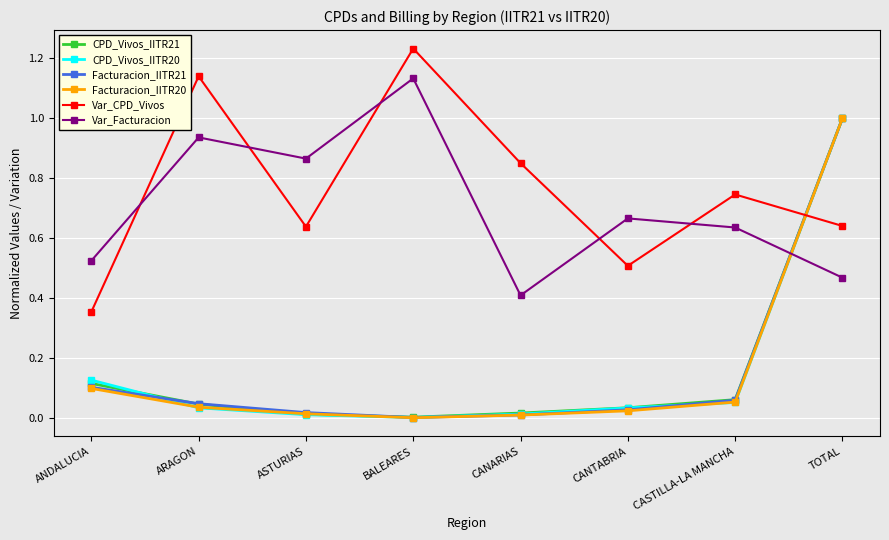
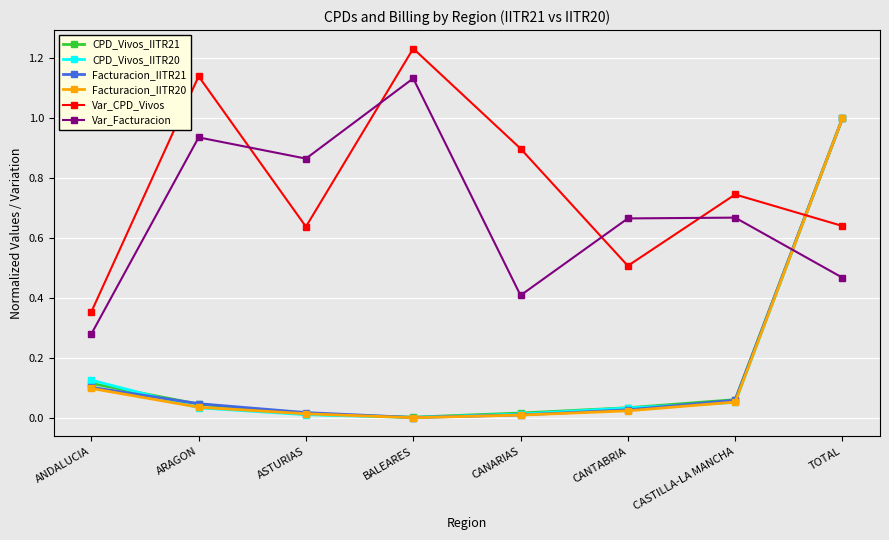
Var_Facturacion, ANDALUCIA: 0.53 -> 0.28
Var_CPD_Vivos, CANARIAS: 0.85 -> 0.90
Var_Facturacion, CASTILLA-LA MANCHA: 0.64 -> 0.67
